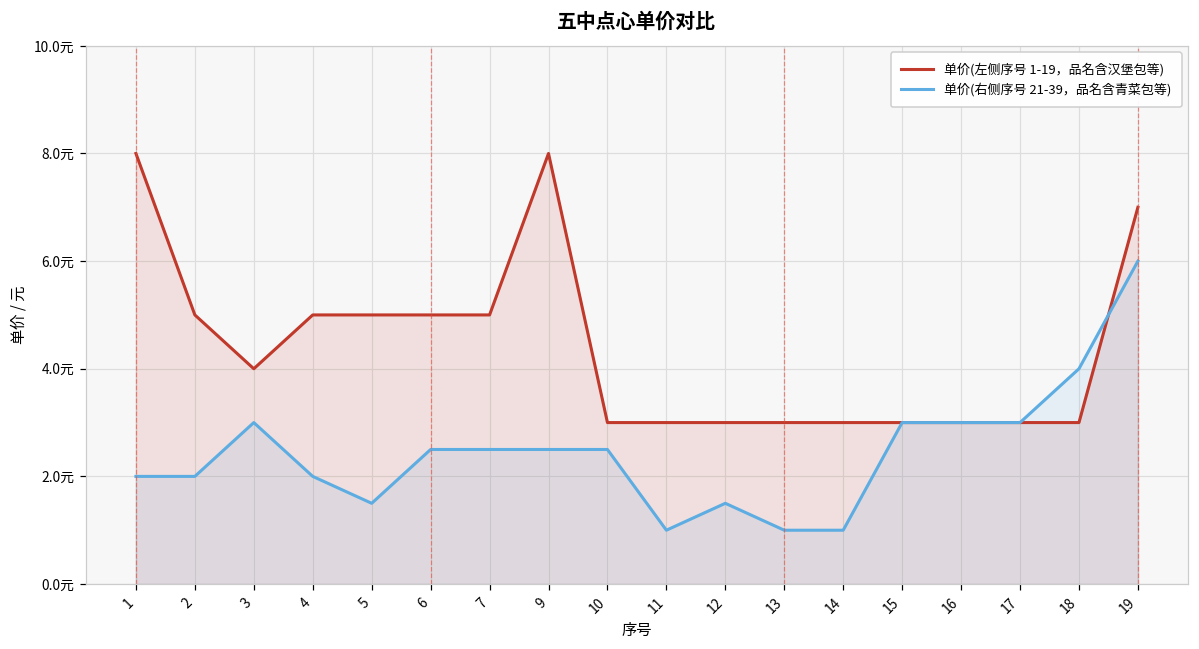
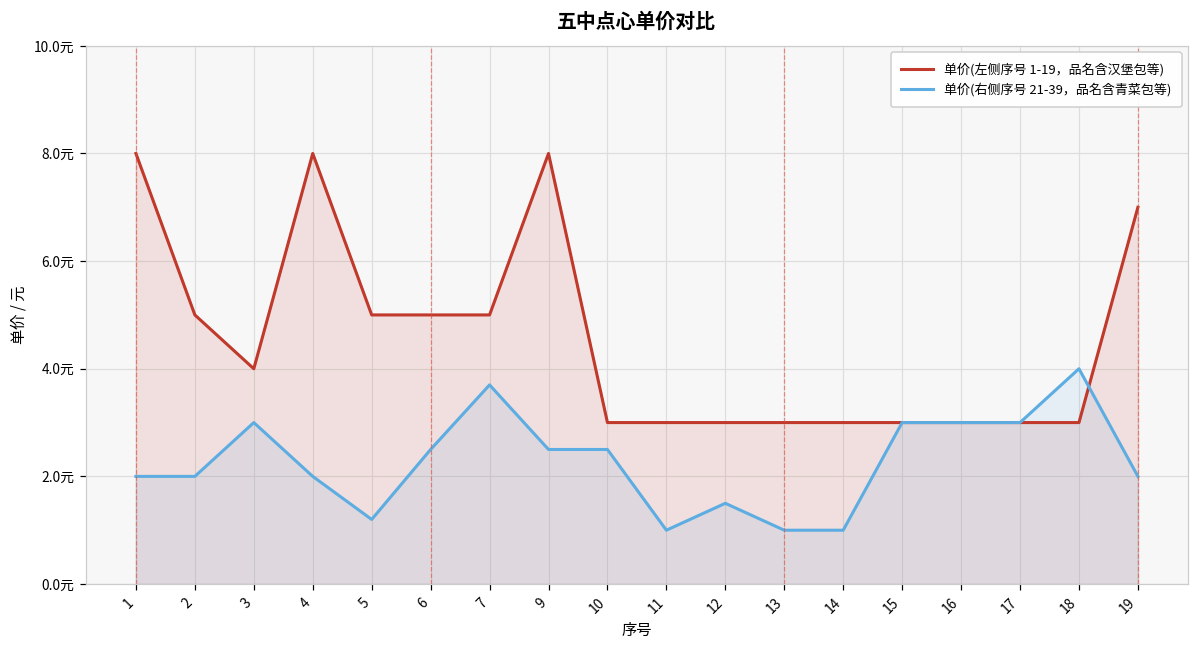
单价(左侧序号 1-19，品名含汉堡包等), 4: 5元 -> 8元
单价(右侧序号 21-39，品名含青菜包等), 5: 1.5元 -> 1.2元
单价(右侧序号 21-39，品名含青菜包等), 7: 2.5元 -> 3.7元
单价(右侧序号 21-39，品名含青菜包等), 19: 6元 -> 2元
